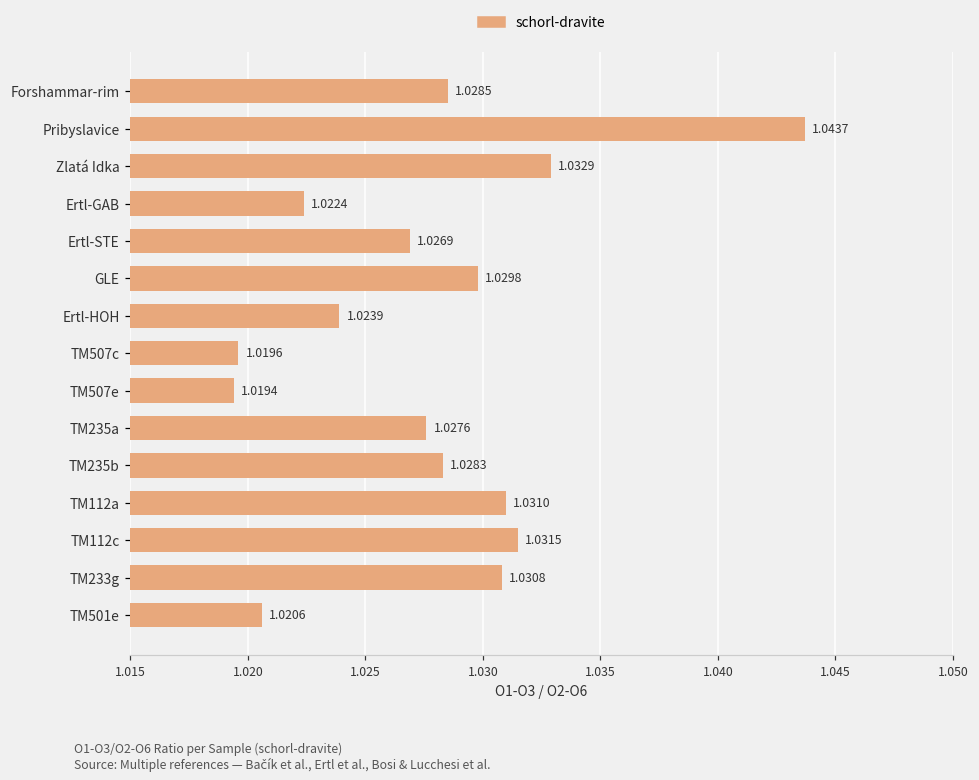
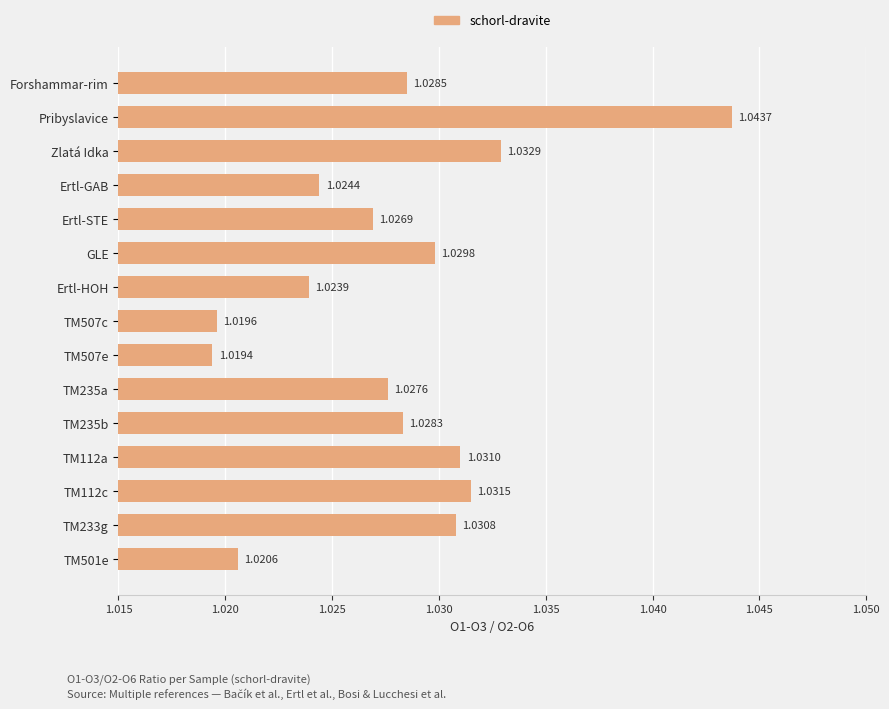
Ertl-GAB: 1.0224 -> 1.0244
